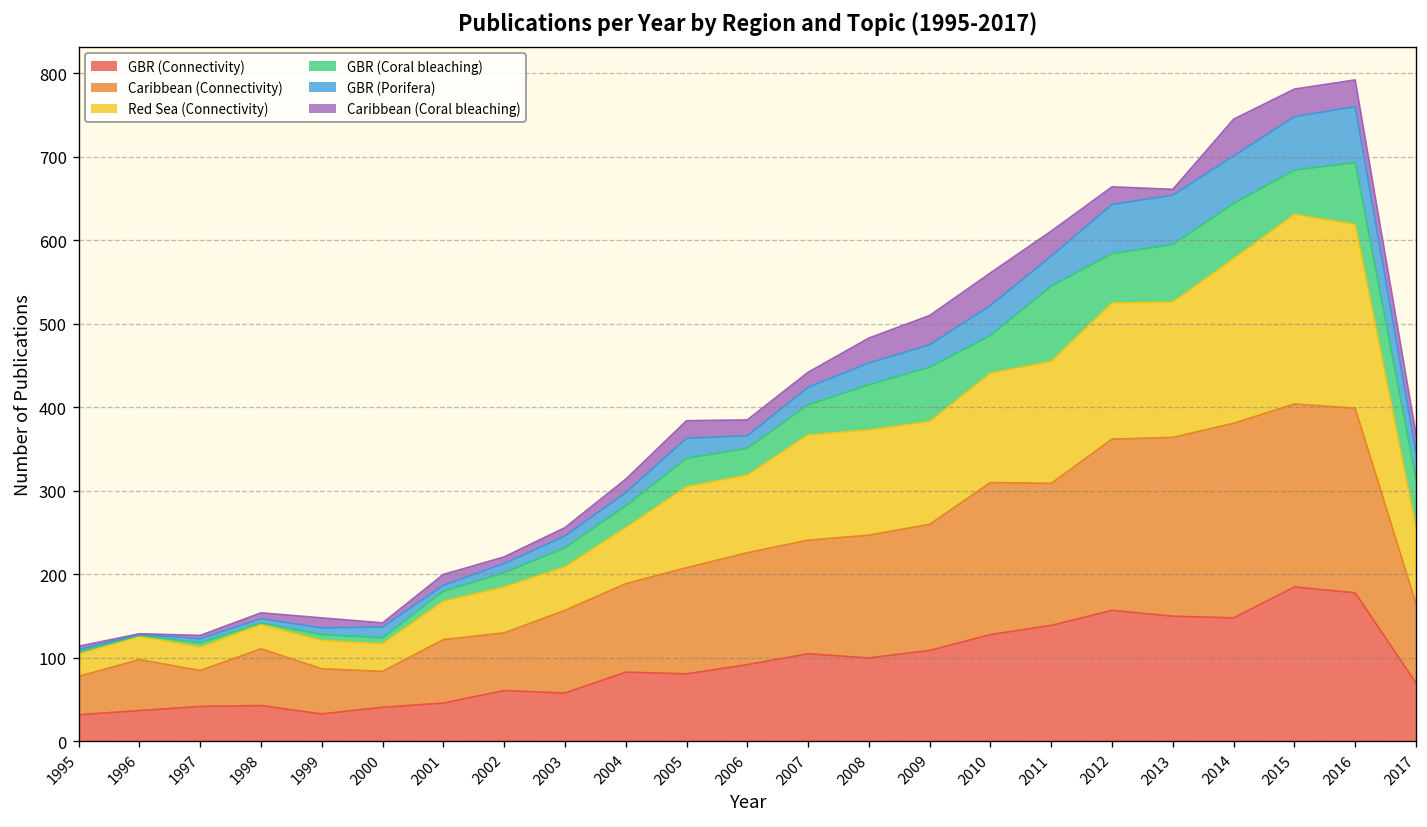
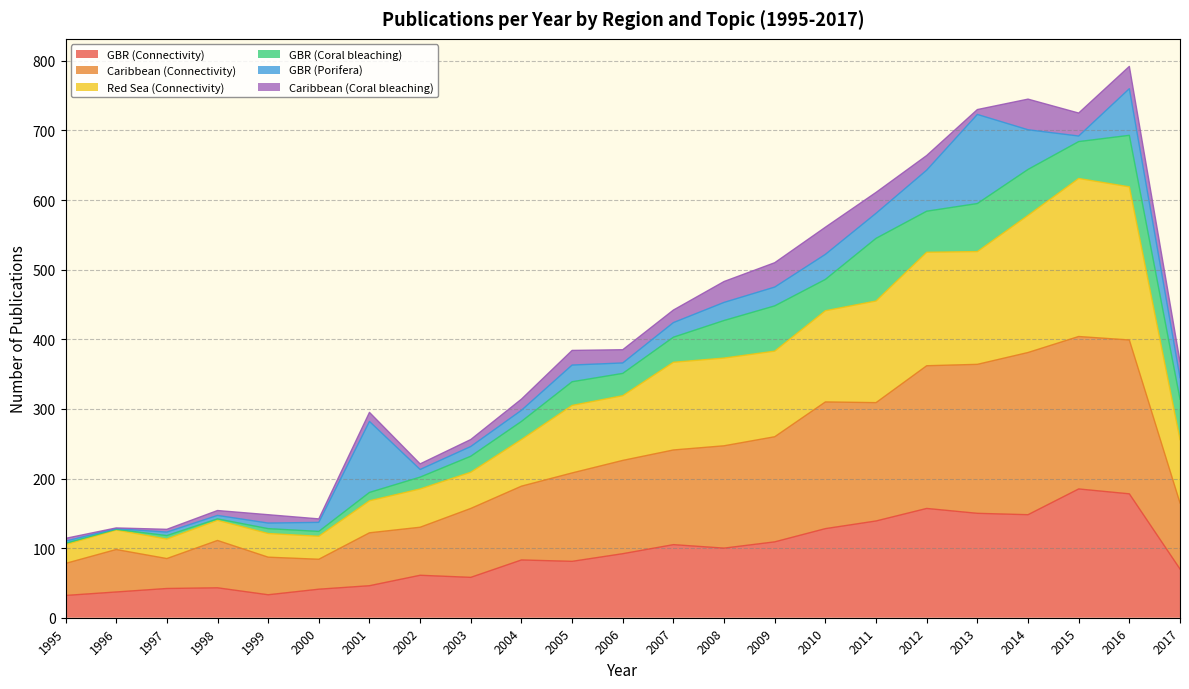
GBR (Porifera), 2001: 10 -> 100
GBR (Porifera), 2013: 60 -> 130
GBR (Porifera), 2015: 60 -> 10
